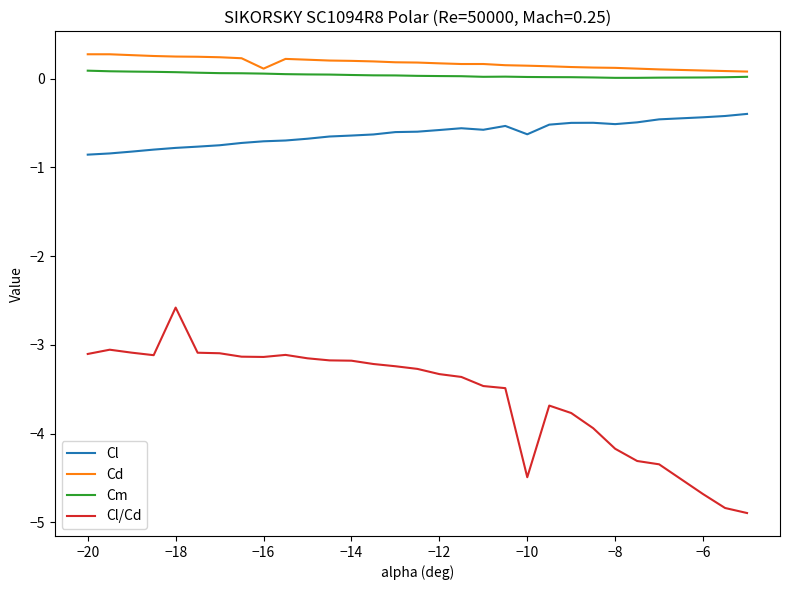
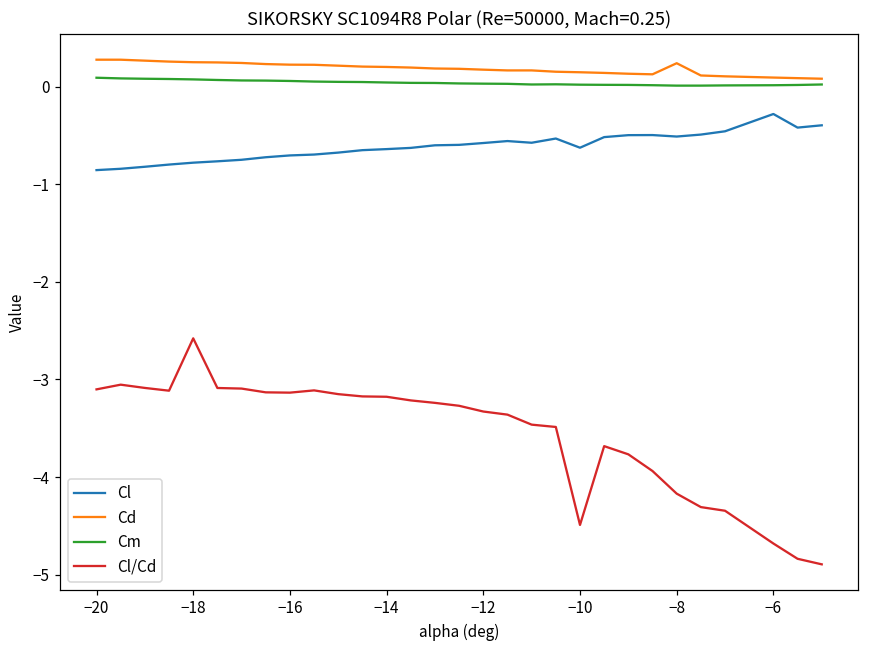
Cd, −16: 0.1 -> 0.2
Cd, −8: 0.1 -> 0.2
Cl, −6: -0.4 -> -0.3
